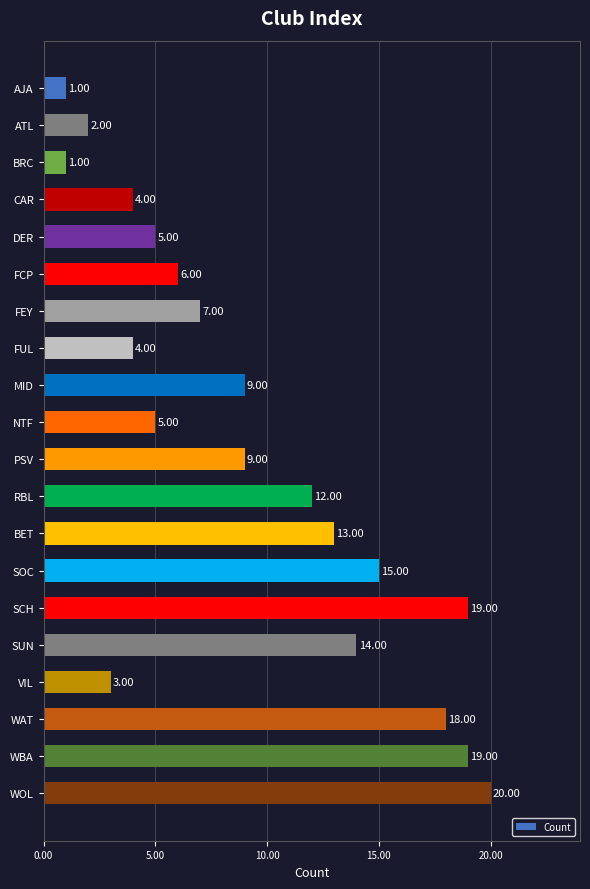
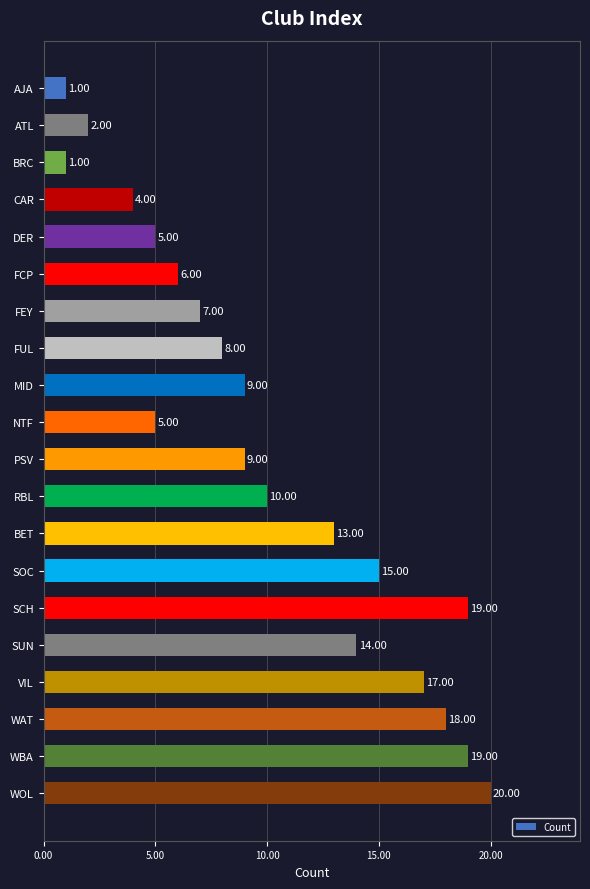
FUL: 4.00 -> 8.00
RBL: 12.00 -> 10.00
VIL: 3.00 -> 17.00
